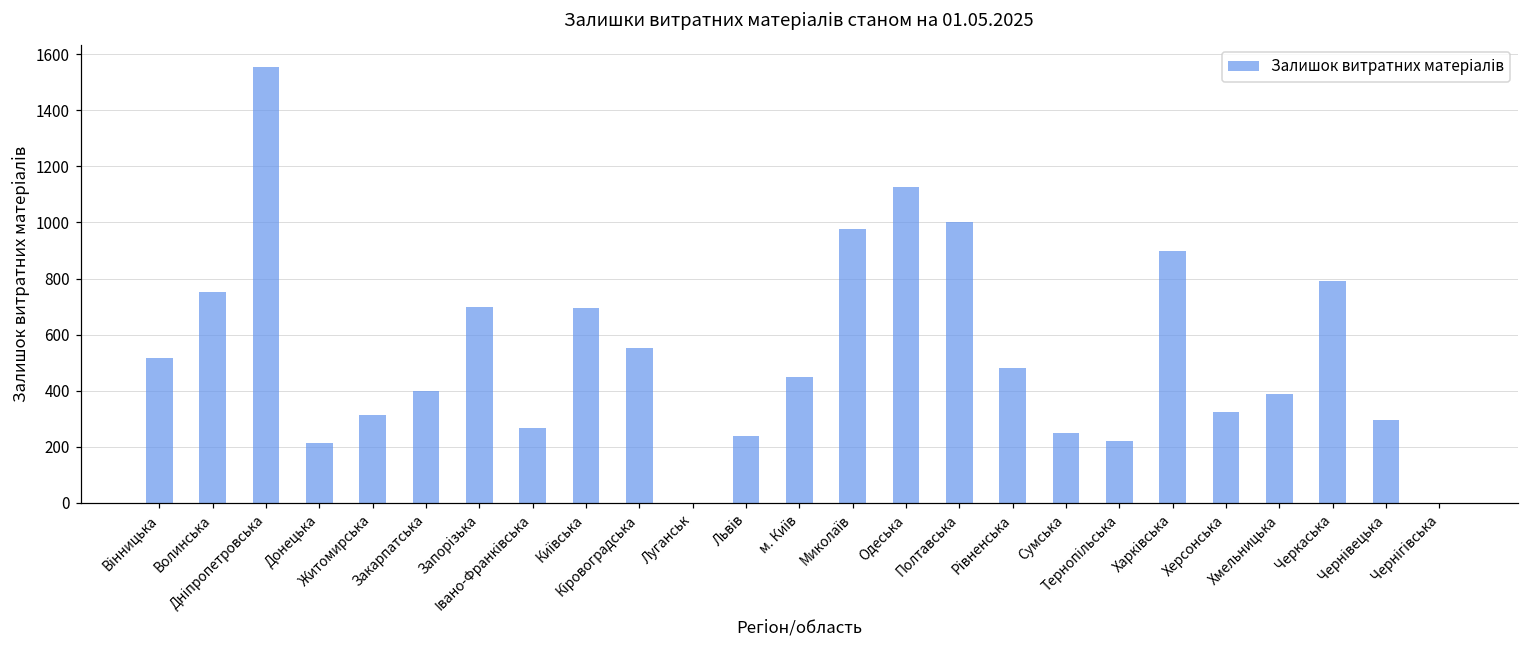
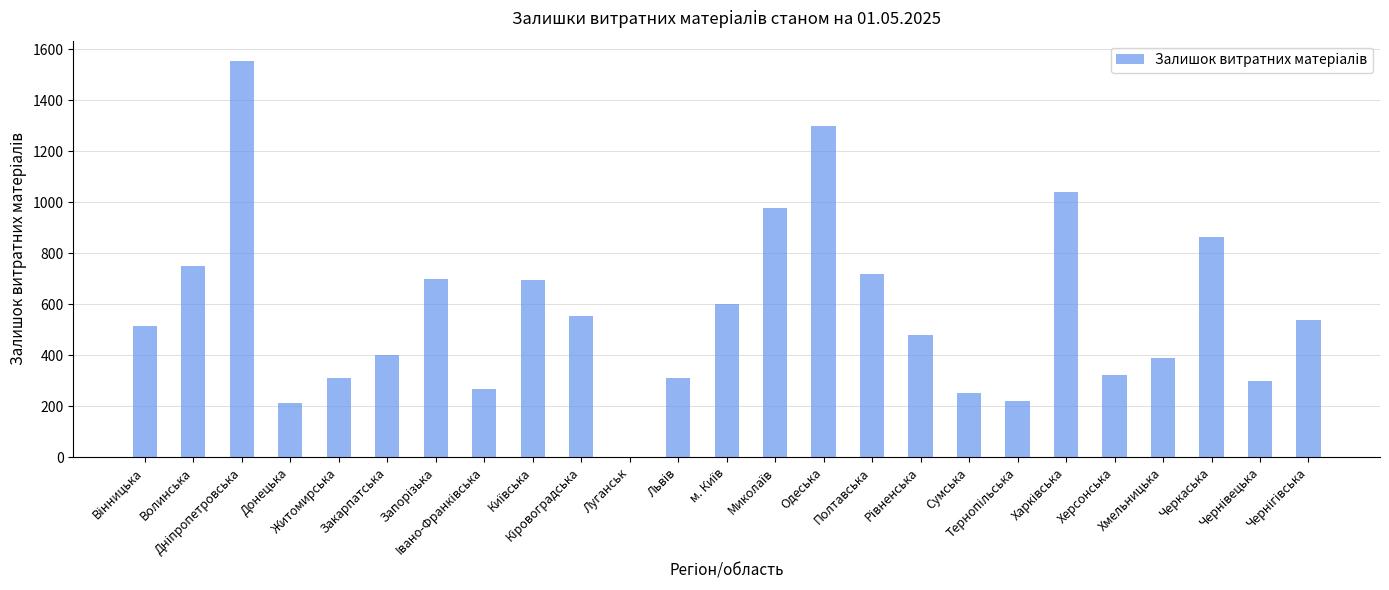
Львів: 240 -> 310
м. Київ: 450 -> 600
Одеська: 1130 -> 1300
Полтавська: 1000 -> 720
Харківська: 900 -> 1040
Черкаська: 790 -> 870
Чернігівська: 0 -> 540
